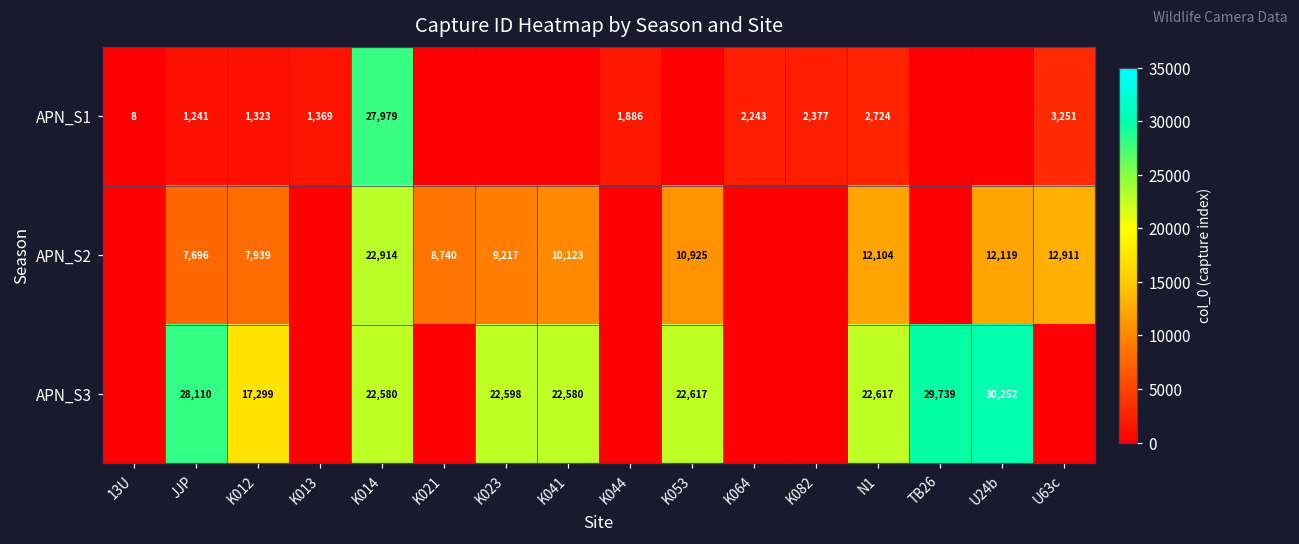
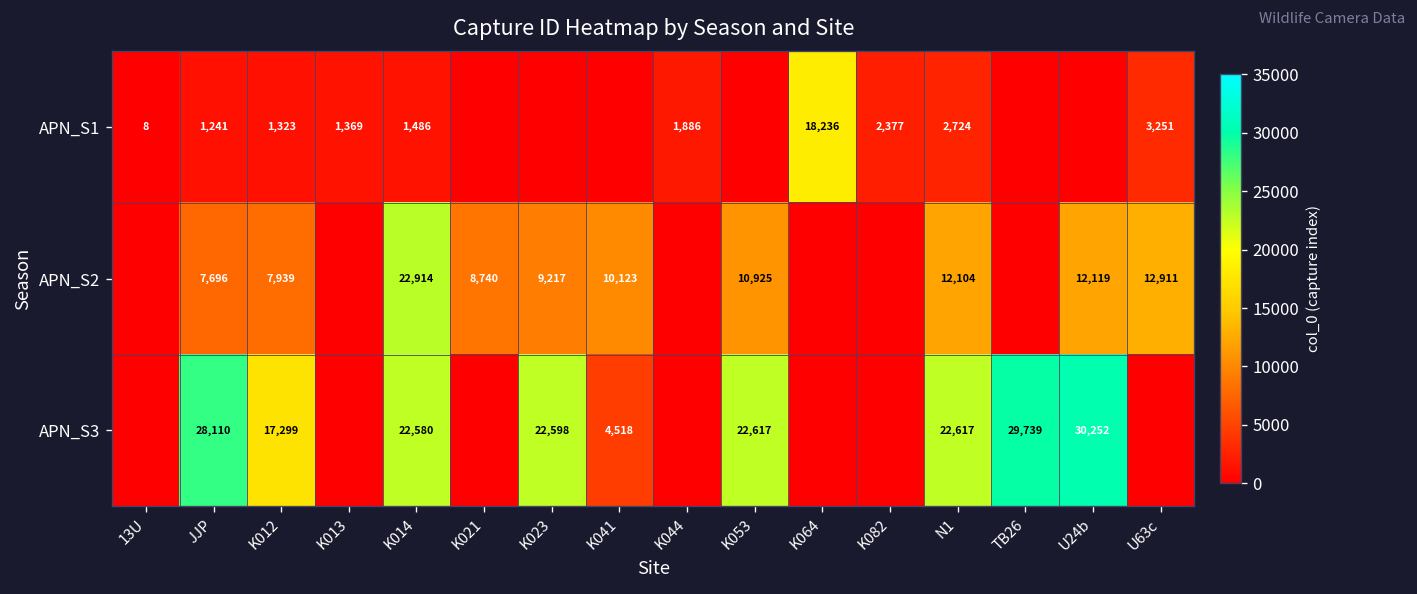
APN_S1, K014: 27,979 -> 1,486
APN_S1, K064: 2,243 -> 18,236
APN_S3, K041: 22,580 -> 4,518
